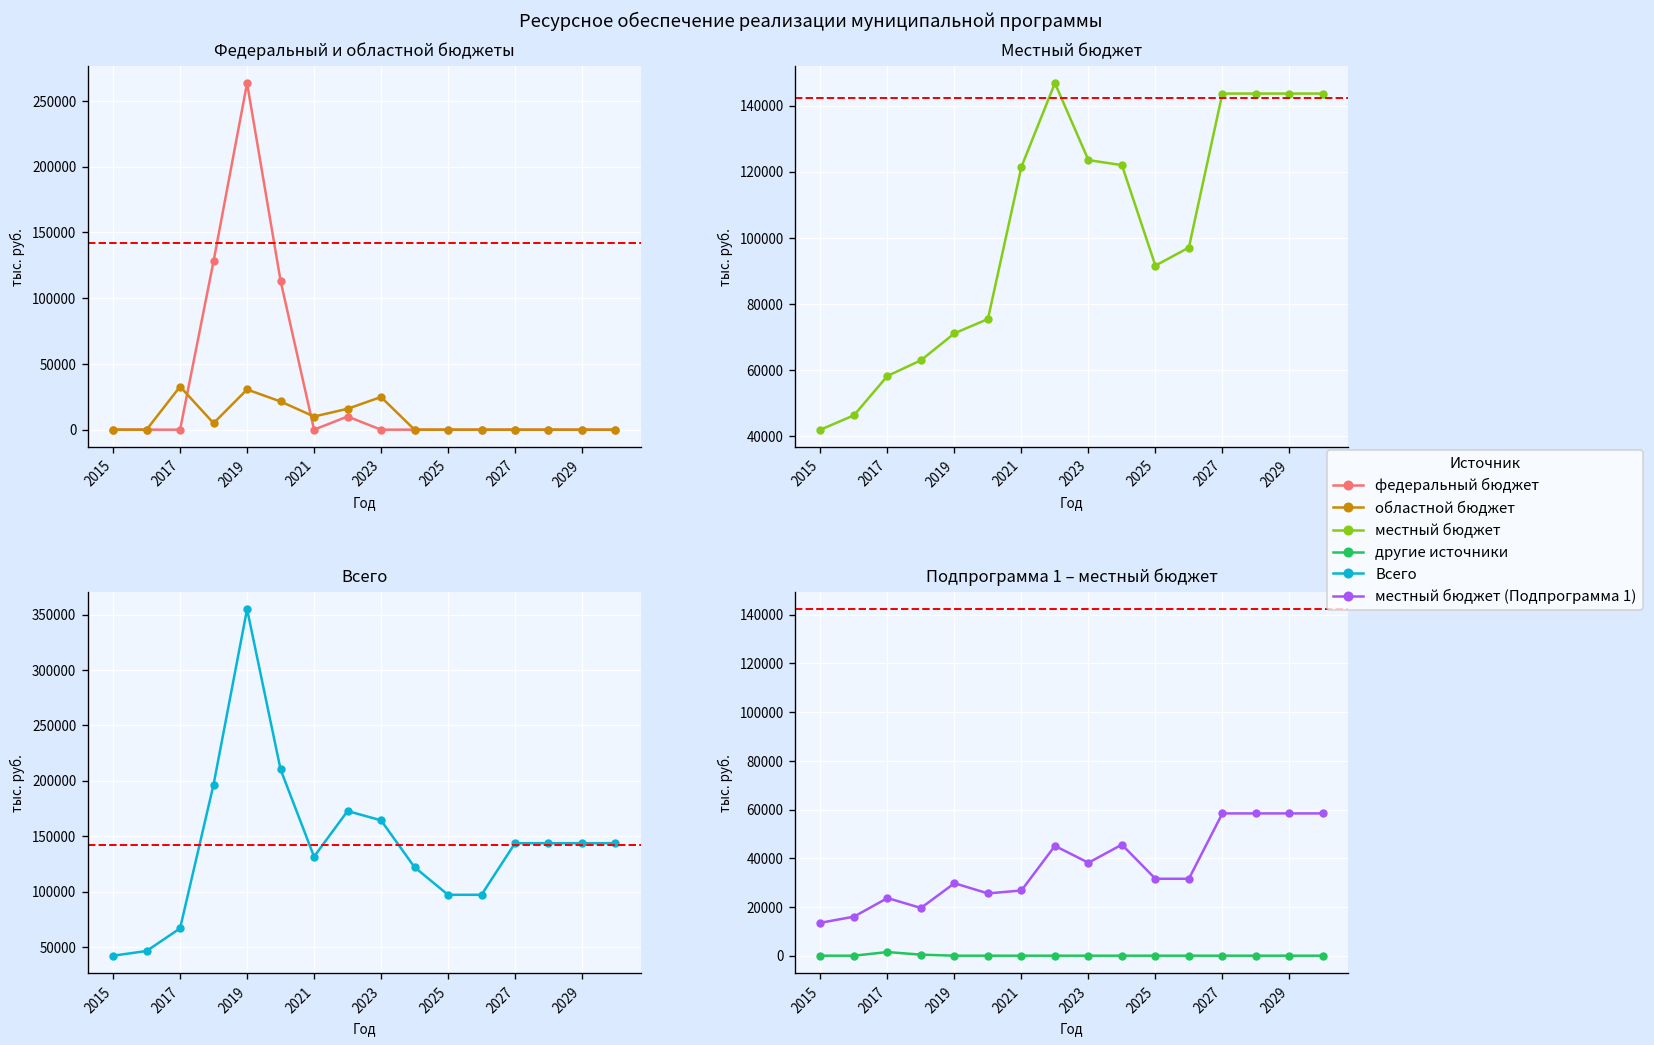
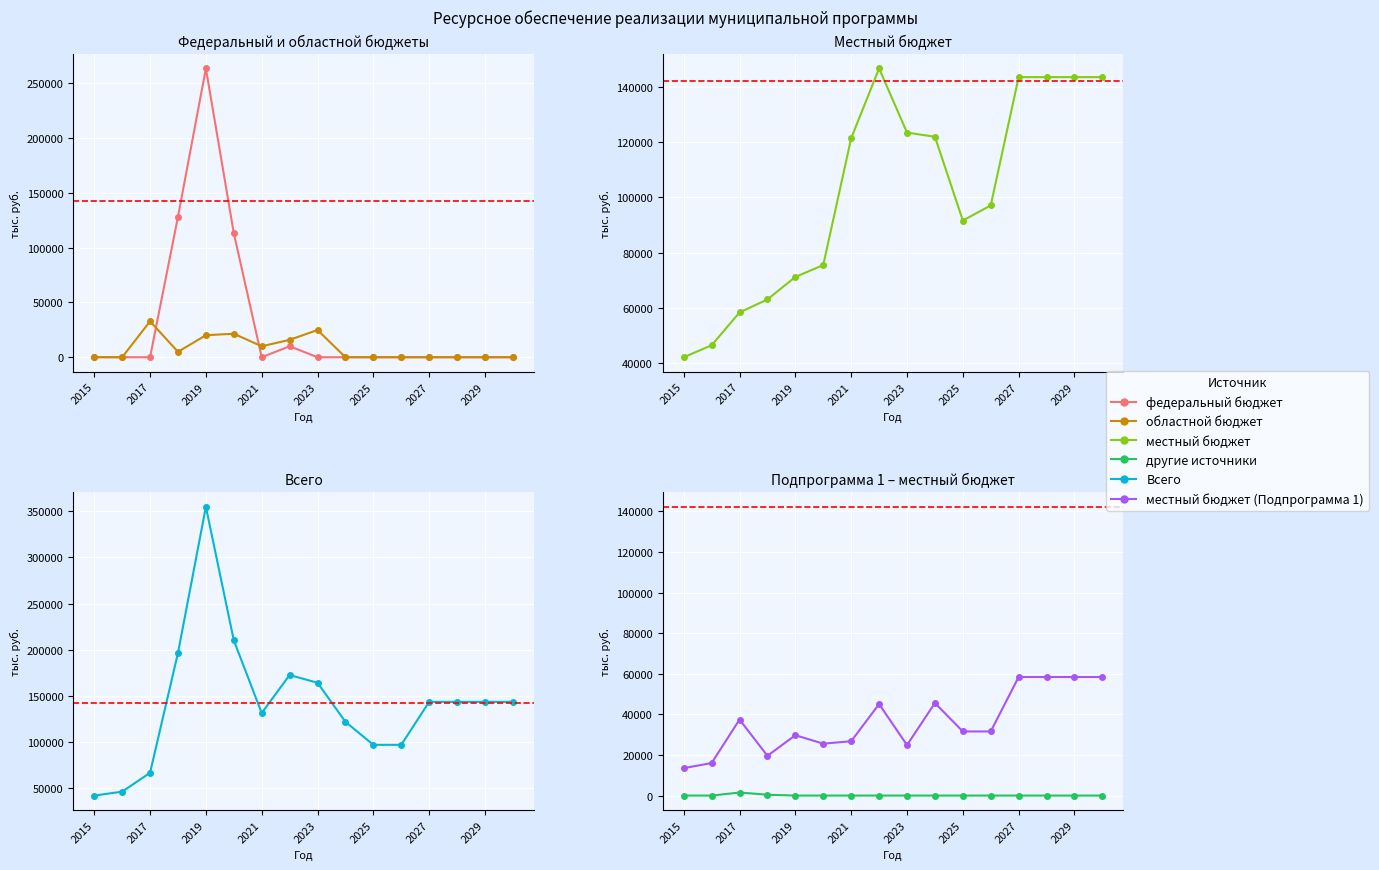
Федеральный и областной бюджеты, областной бюджет, 2019: 31000 -> 20000
Подпрограмма 1 – местный бюджет, местный бюджет (Подпрограмма 1), 2017: 24000 -> 37000
Подпрограмма 1 – местный бюджет, местный бюджет (Подпрограмма 1), 2023: 38000 -> 25000
